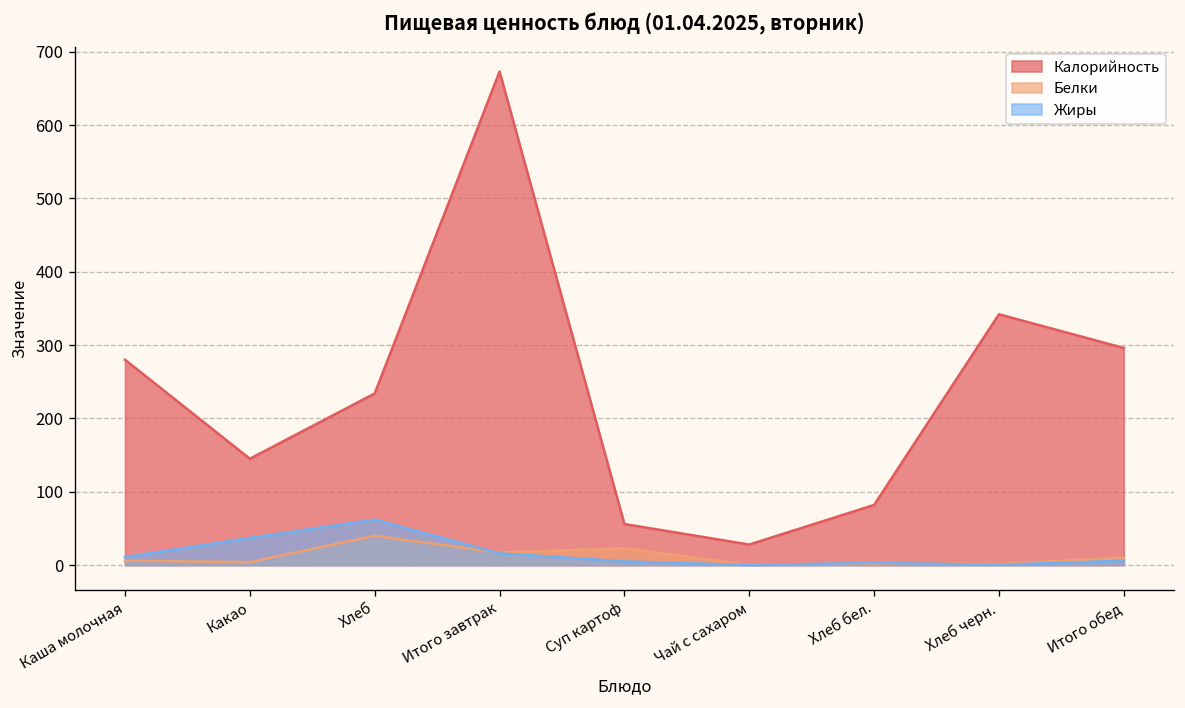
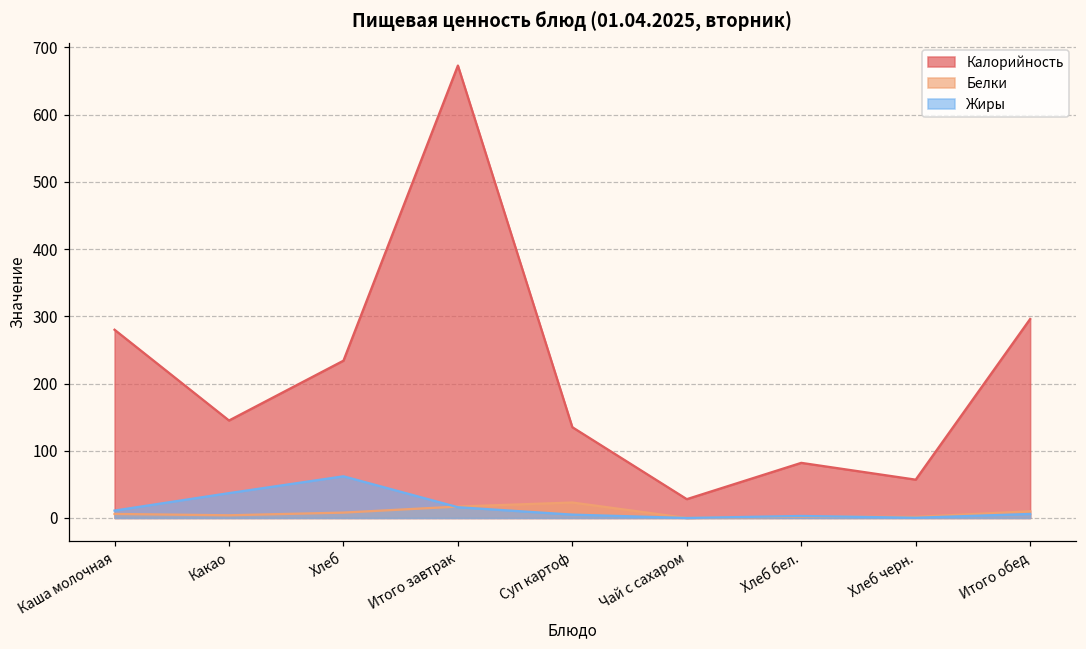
Белки, Хлеб: 40 -> 10
Калорийность, Суп картоф: 60 -> 140
Калорийность, Хлеб черн.: 340 -> 60
